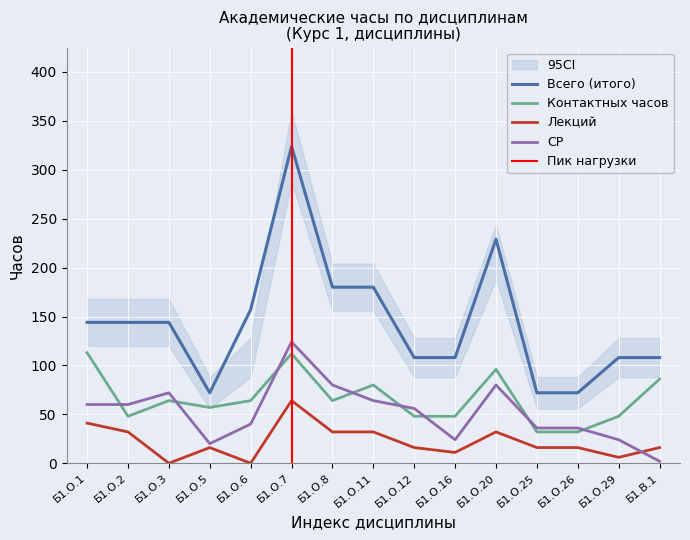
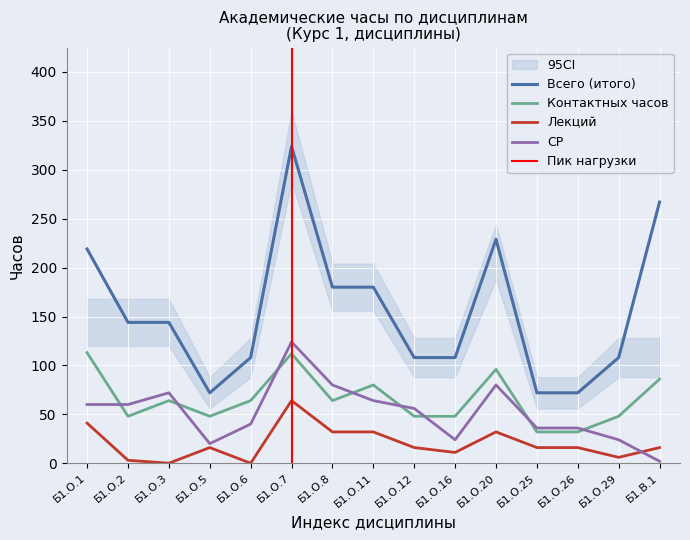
Всего (итого), Б1.О.1: 140 -> 220
Лекций, Б1.О.2: 30 -> 0
Контактных часов, Б1.О.5: 60 -> 50
Всего (итого), Б1.О.6: 160 -> 110
Всего (итого), Б1.В.1: 110 -> 270
